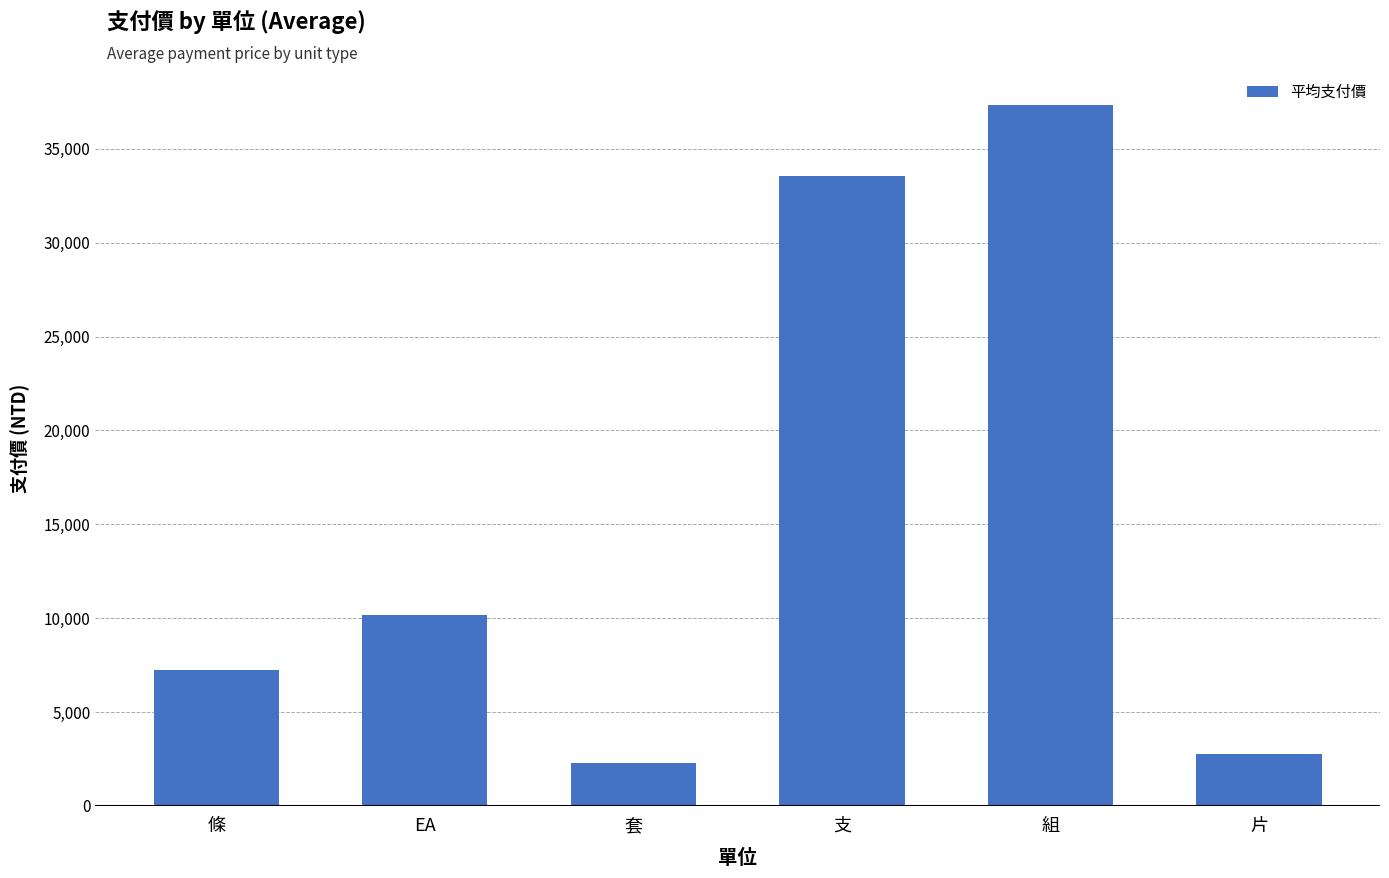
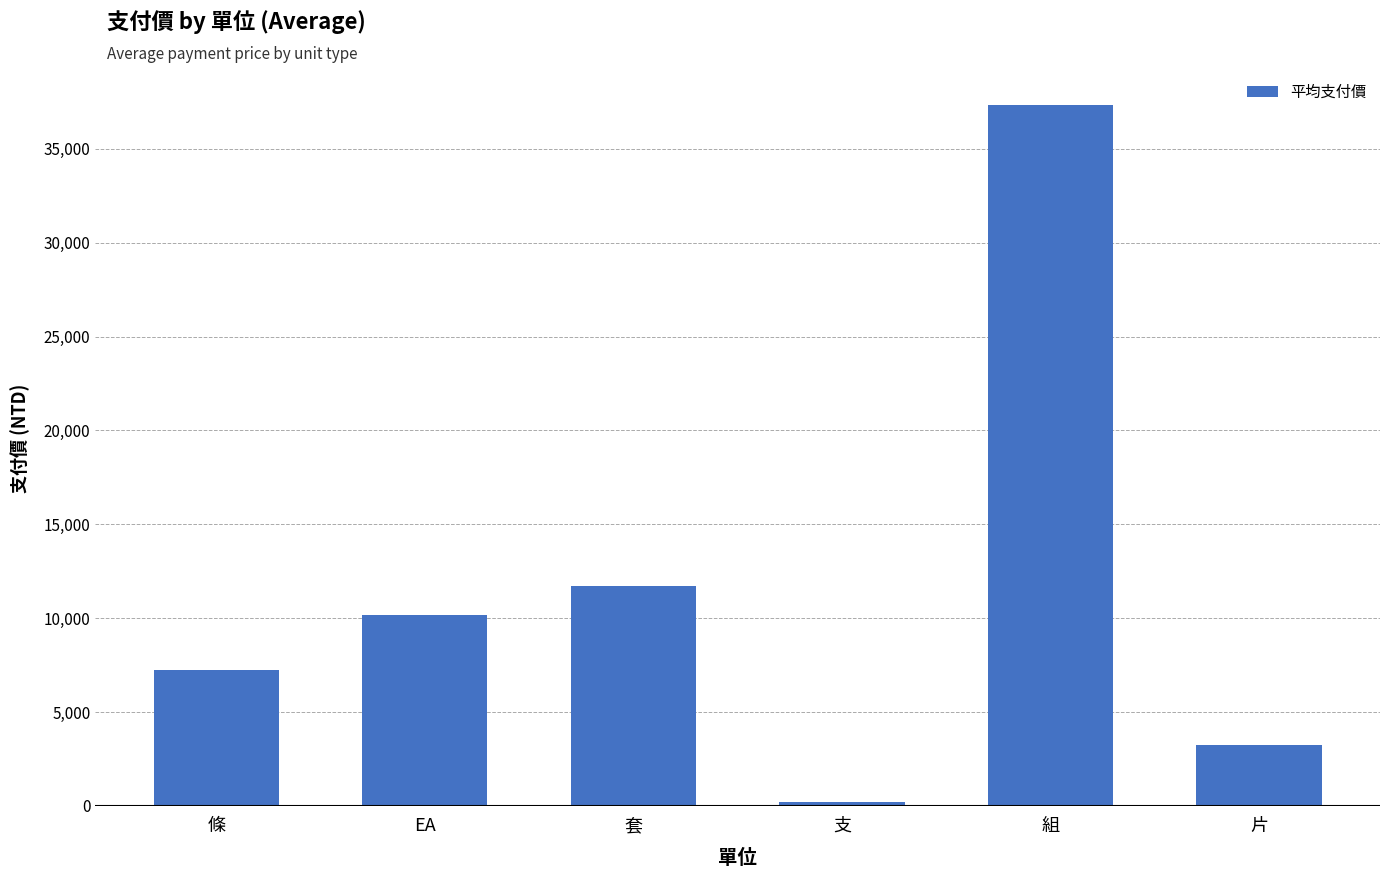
套: 2,300 -> 11,700
支: 33,600 -> 200
片: 2,700 -> 3,300
